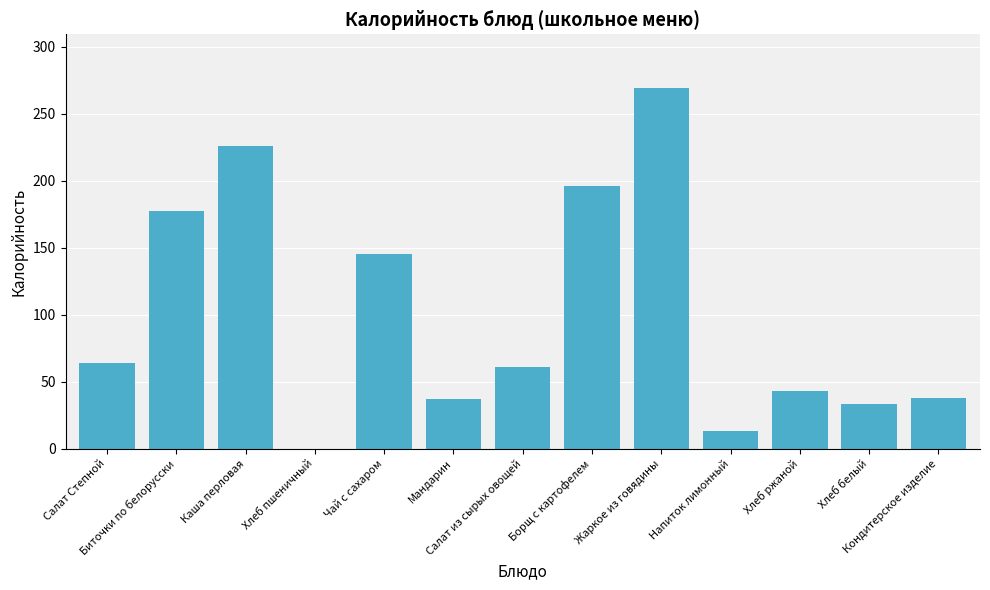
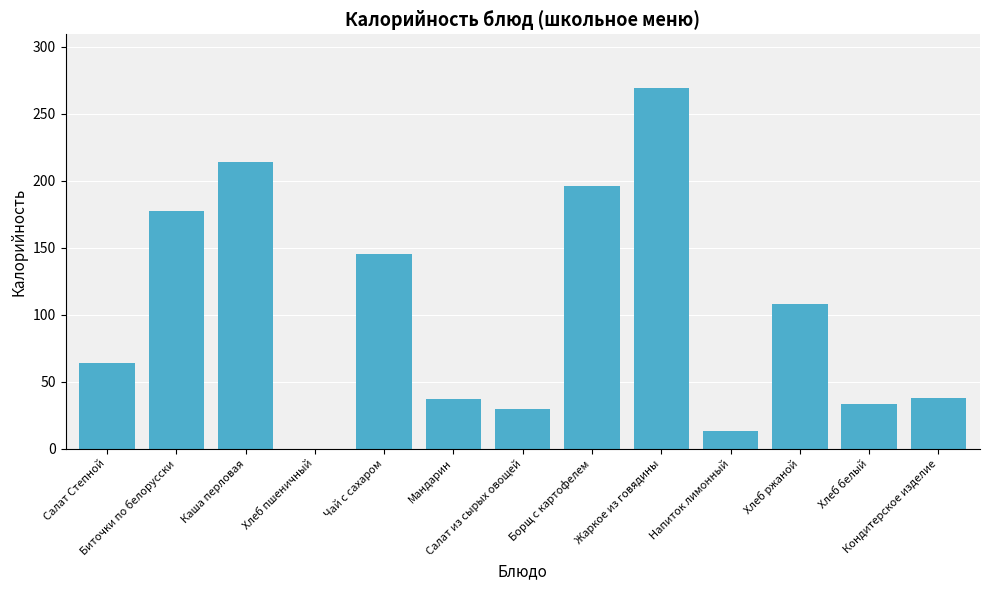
Каша перловая: 226 -> 214
Салат из сырых овощей: 61 -> 30
Хлеб ржаной: 43 -> 108
